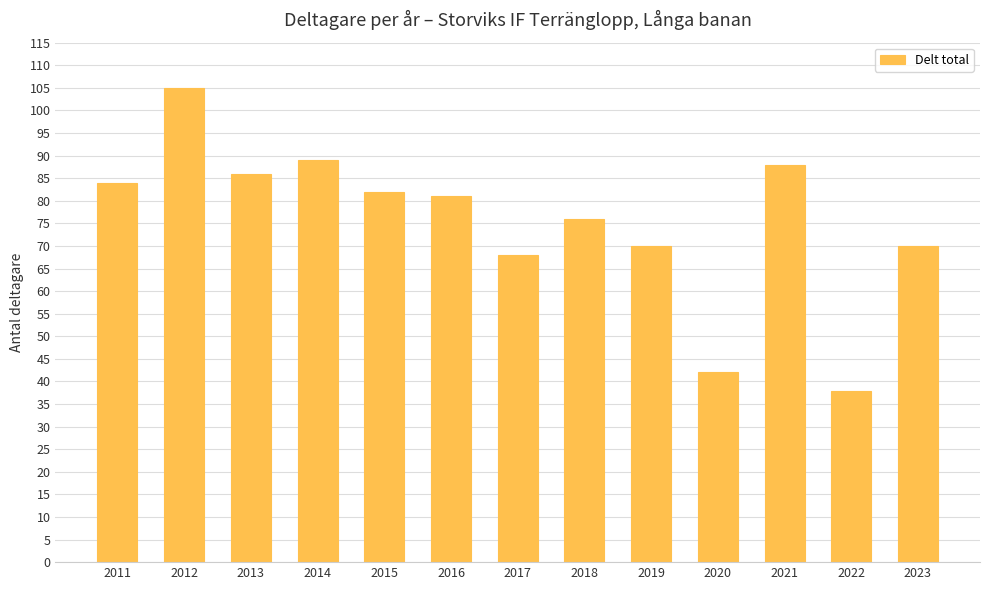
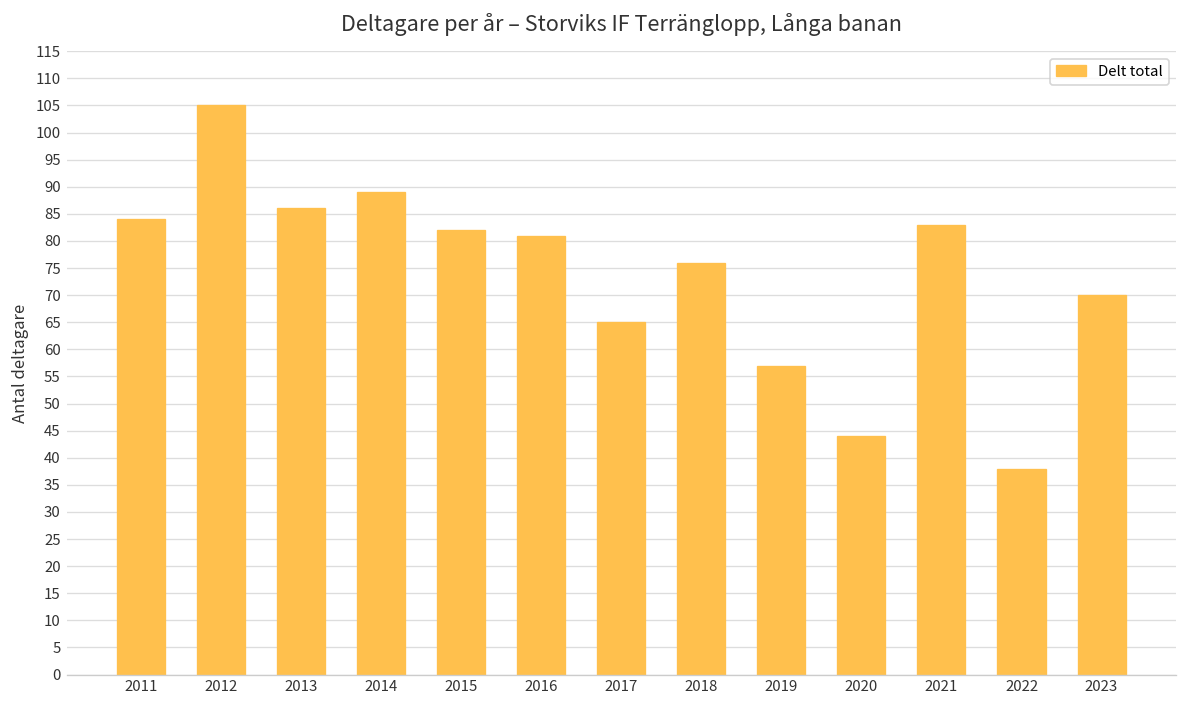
2017: 68 -> 65
2019: 70 -> 57
2020: 42 -> 44
2021: 88 -> 83
